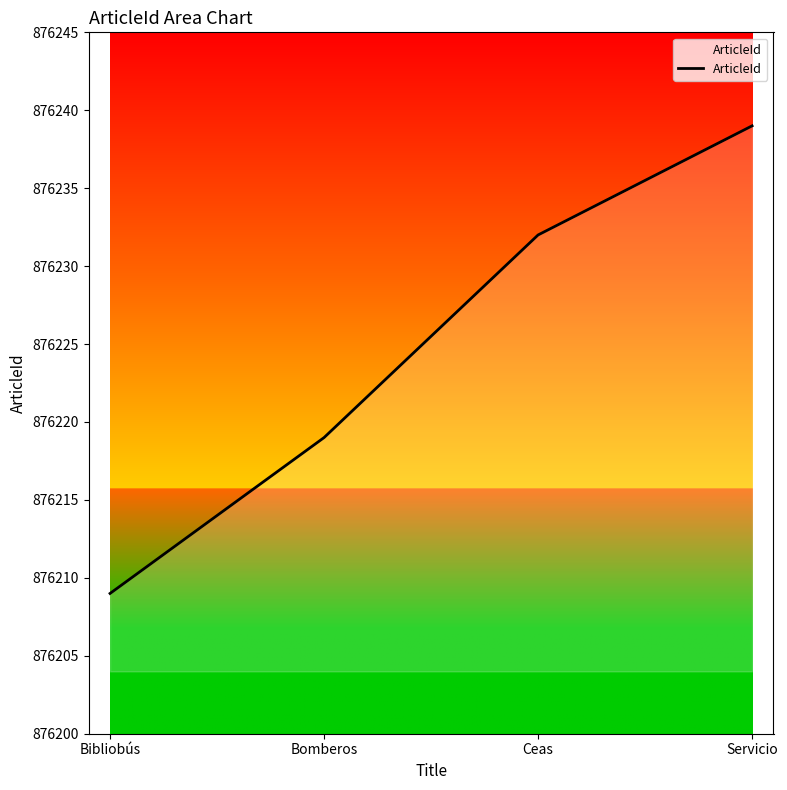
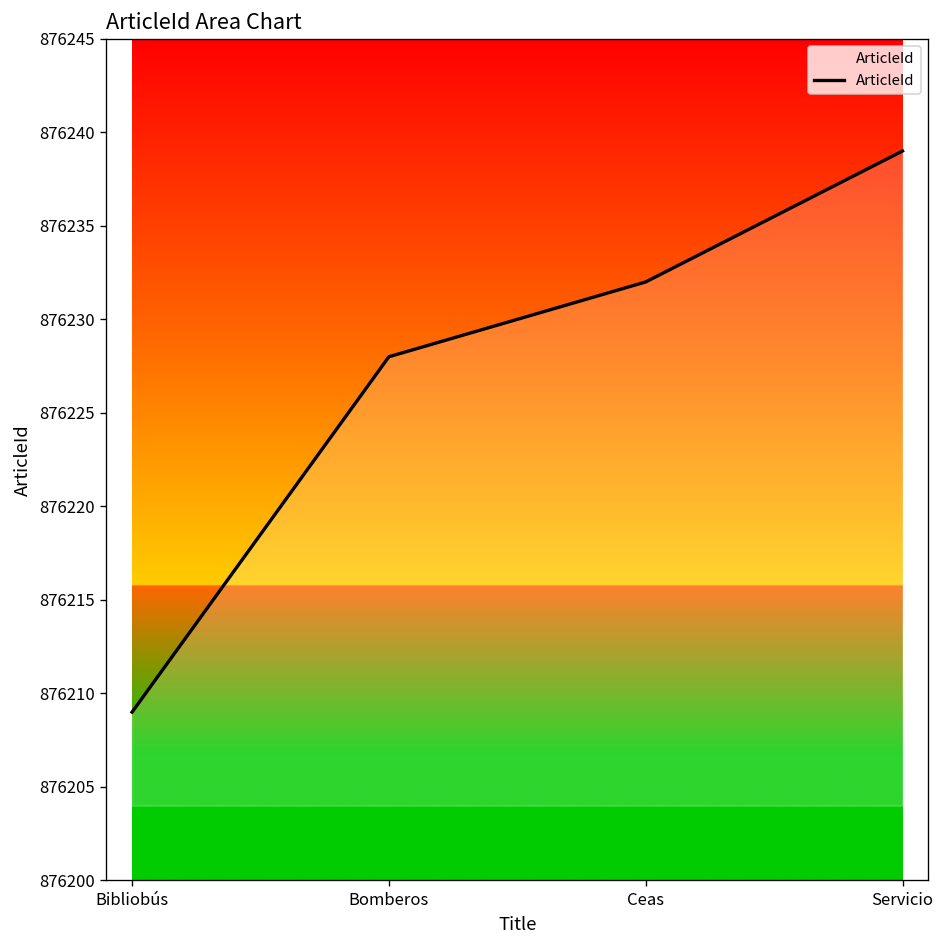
Bomberos: 876219 -> 876228
